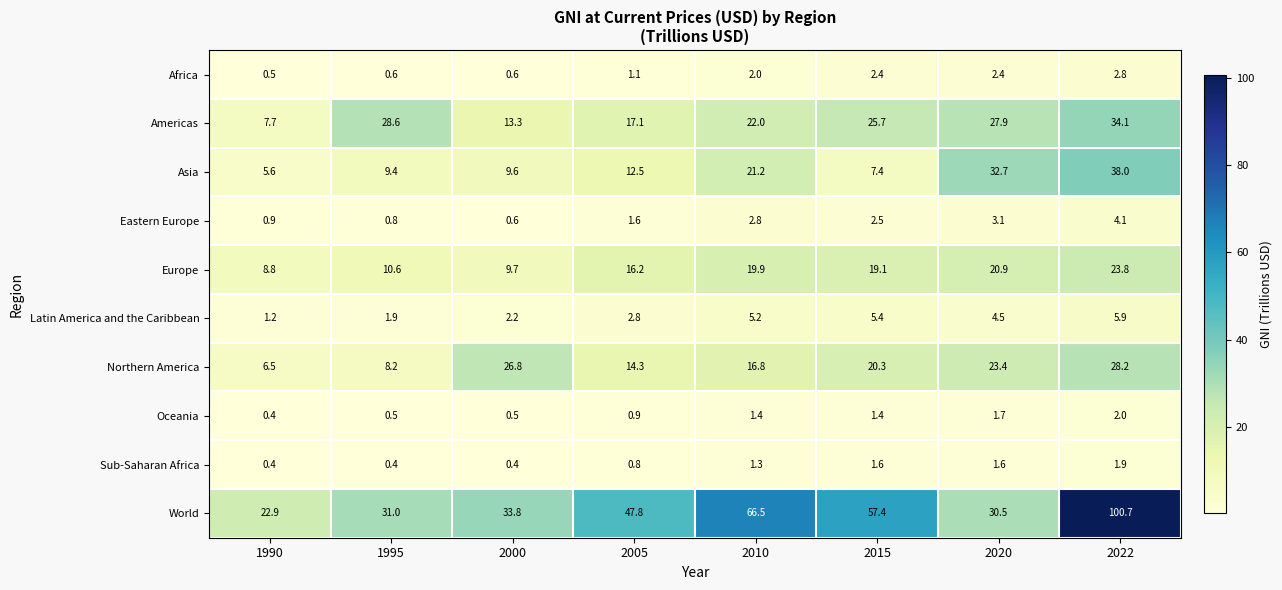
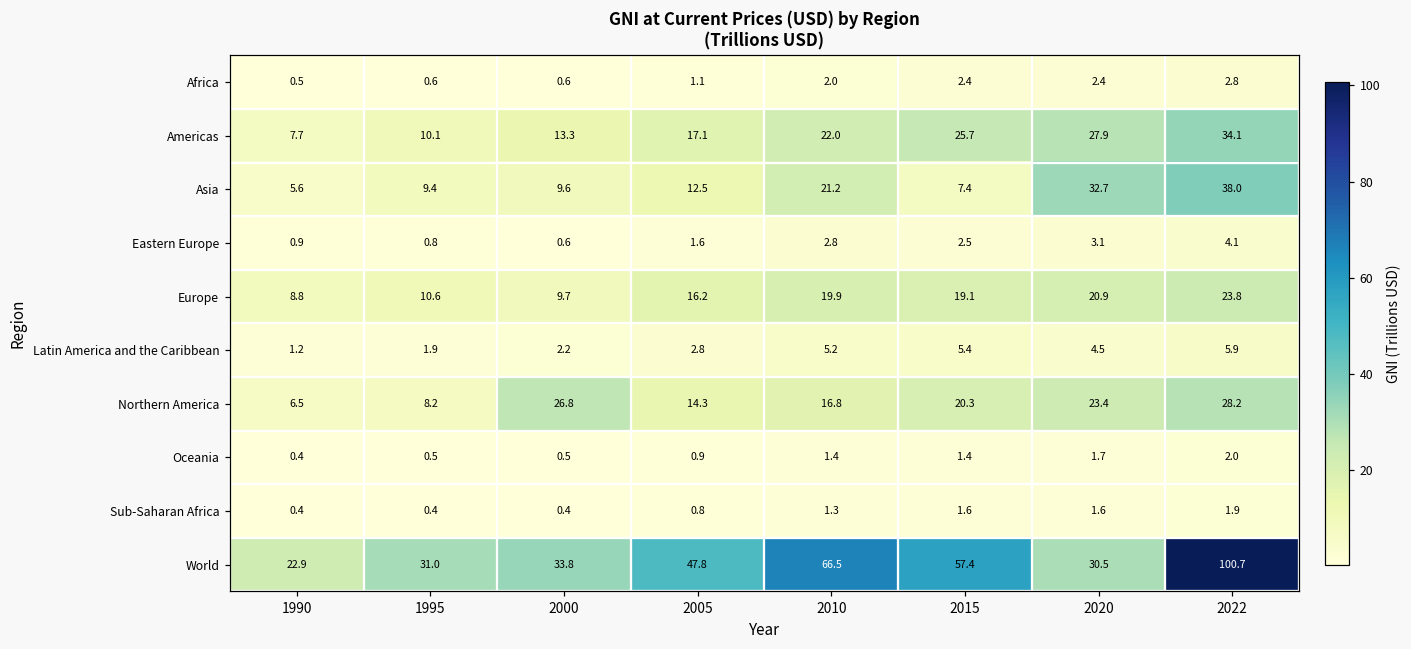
Americas, 1995: 28.6 -> 10.1
